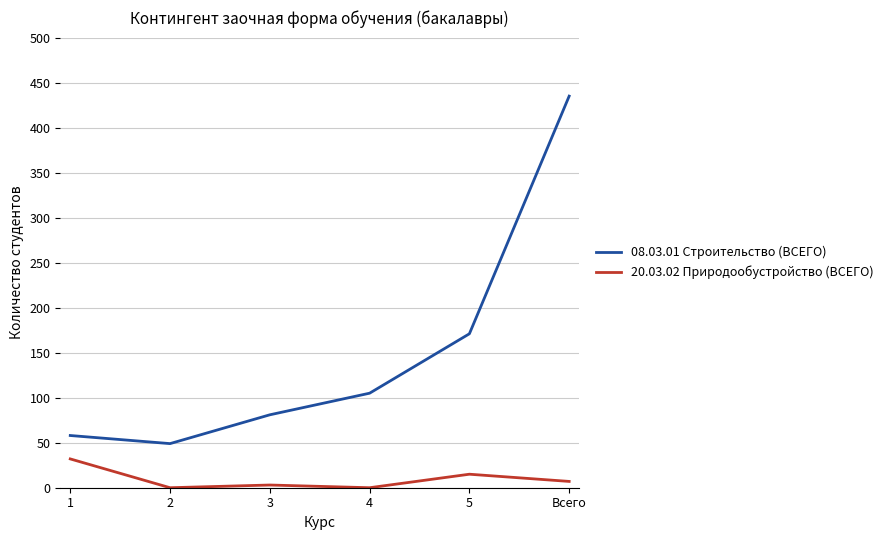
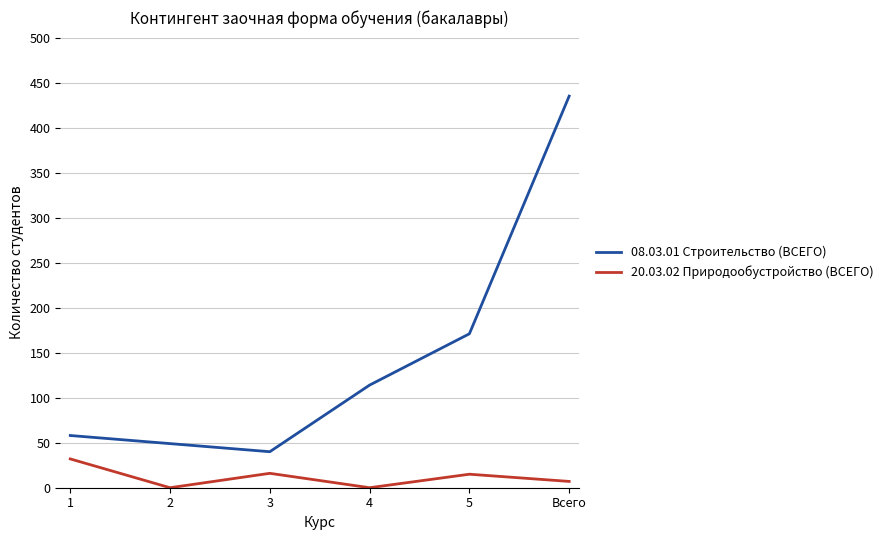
08.03.01 Строительство (ВСЕГО), 3: 80 -> 40
20.03.02 Природообустройство (ВСЕГО), 3: 0 -> 20
08.03.01 Строительство (ВСЕГО), 4: 105 -> 114
